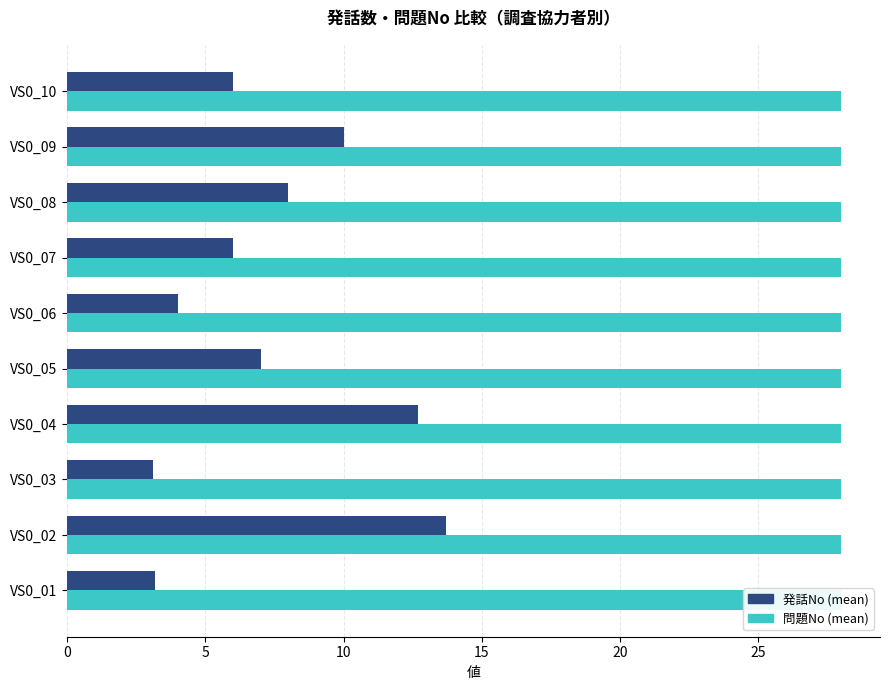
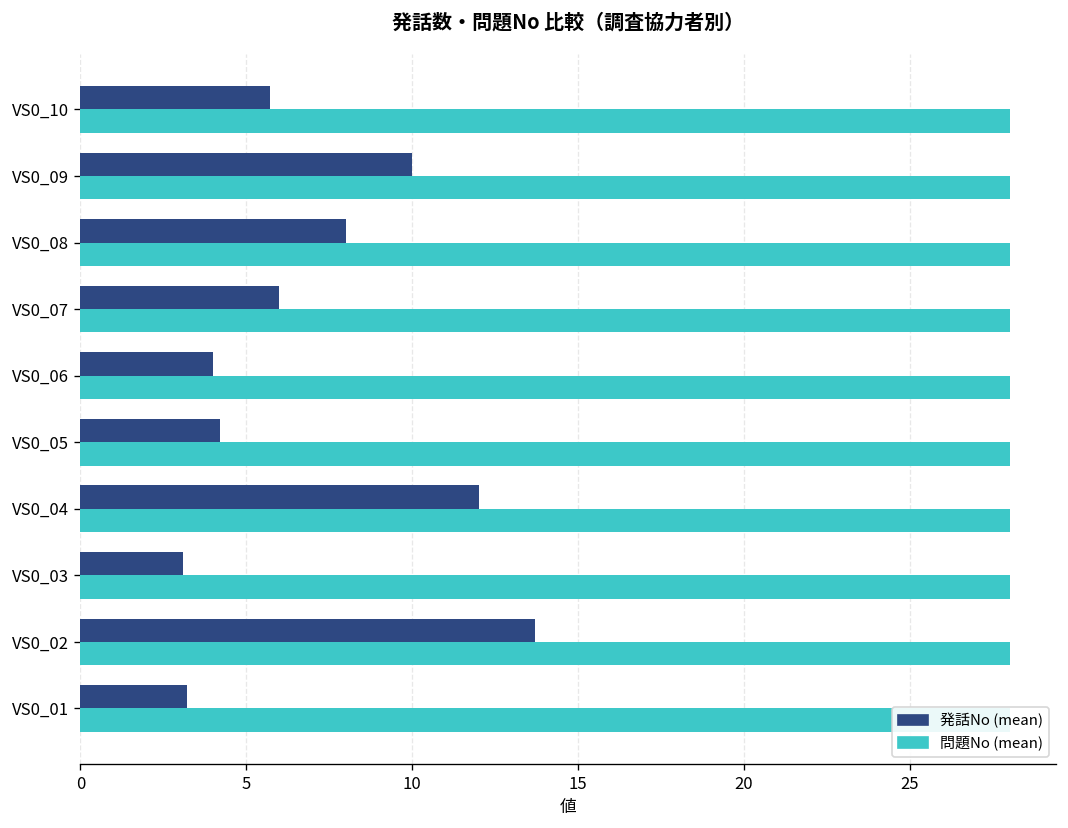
発話No (mean), VS0_10: 6.0 -> 5.7
発話No (mean), VS0_05: 7.0 -> 4.2
発話No (mean), VS0_04: 12.7 -> 12.0
